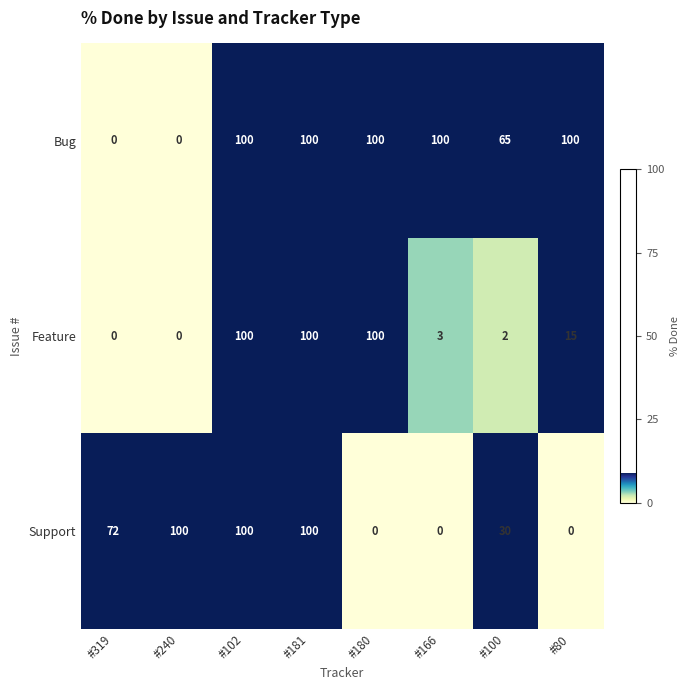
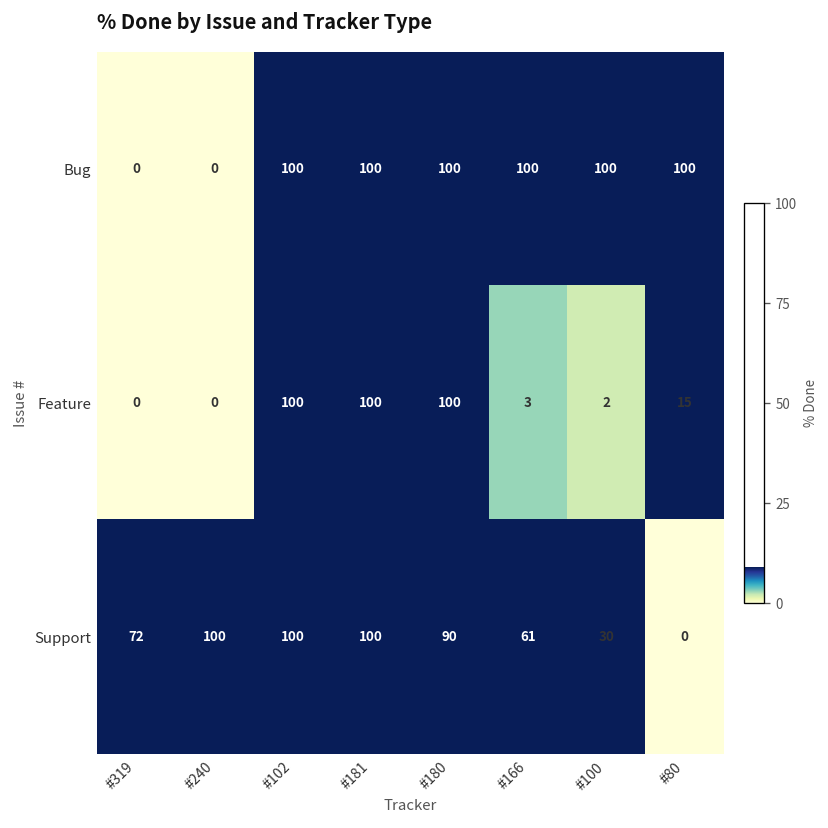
Bug, #100: 65 -> 100
Support, #180: 0 -> 90
Support, #166: 0 -> 61
